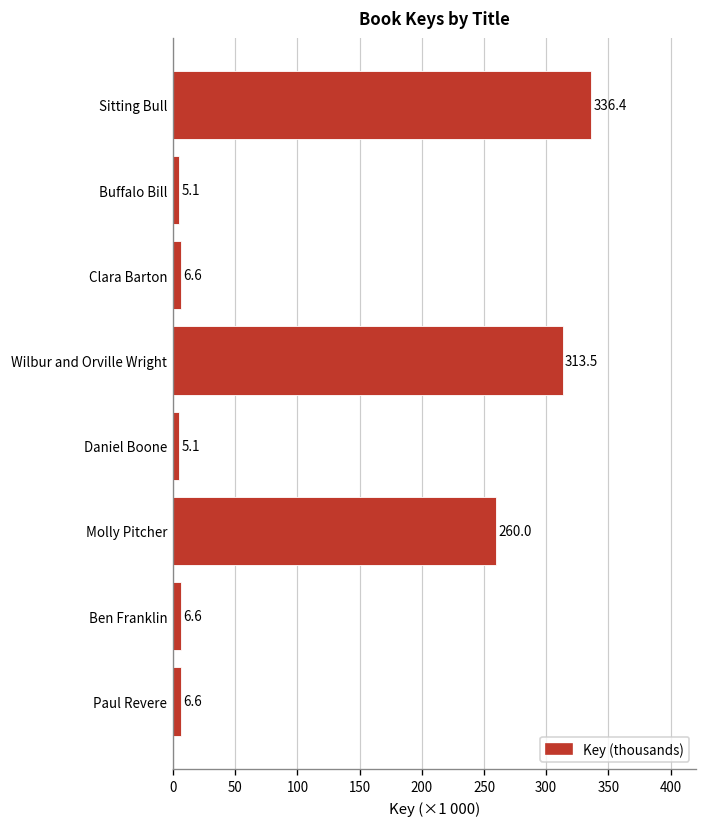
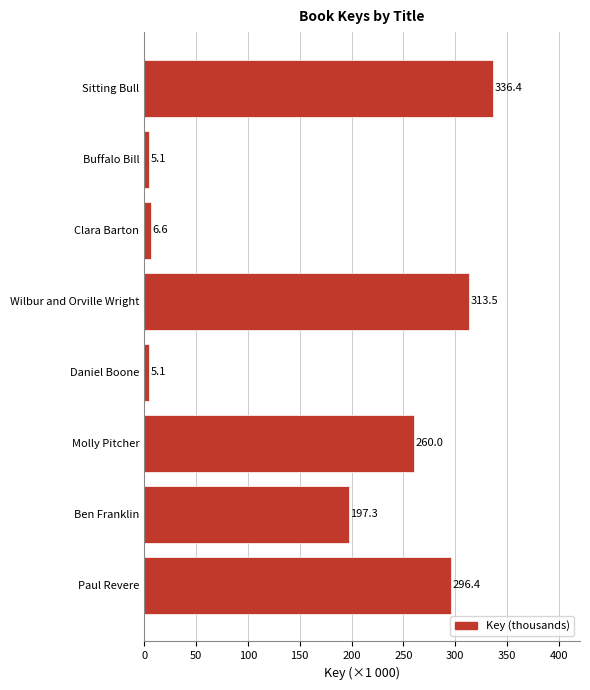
Ben Franklin: 6.6 -> 197.3
Paul Revere: 6.6 -> 296.4
